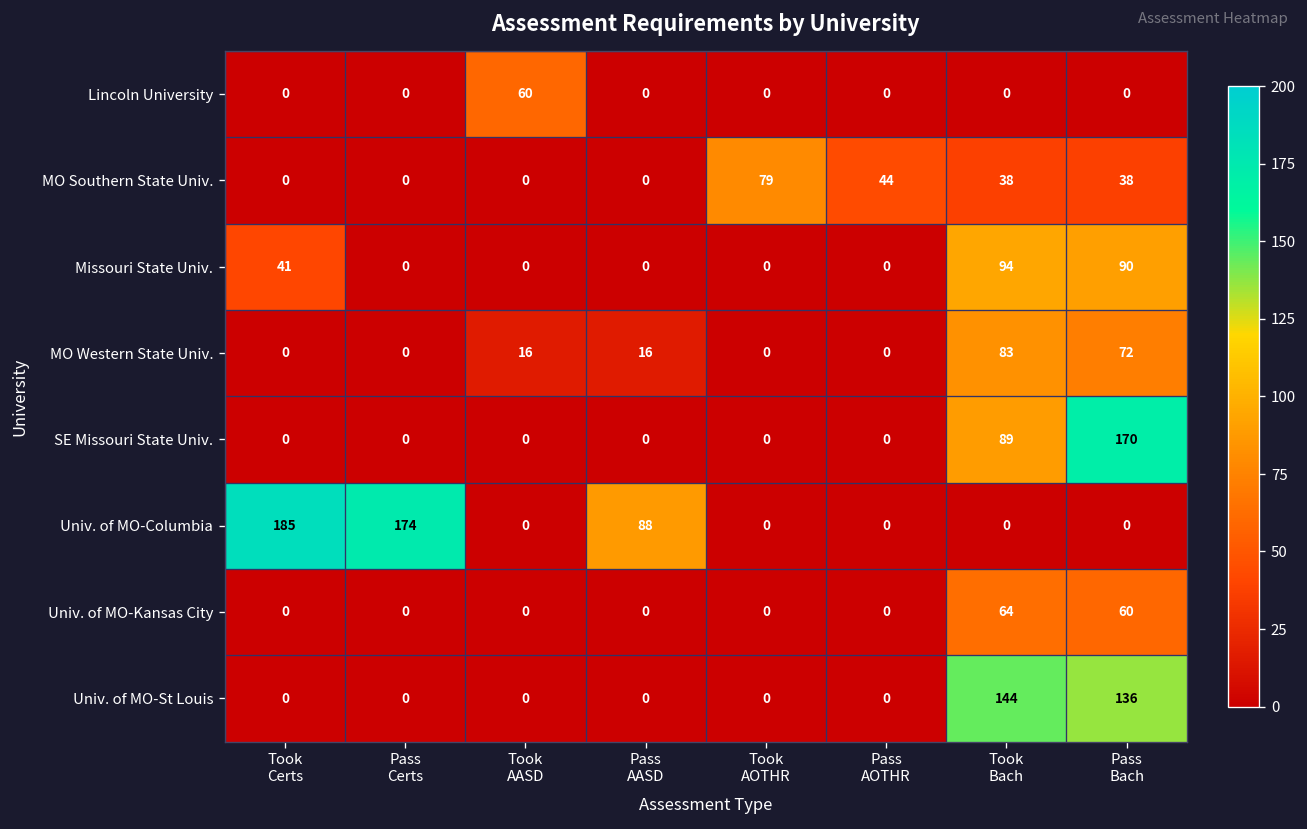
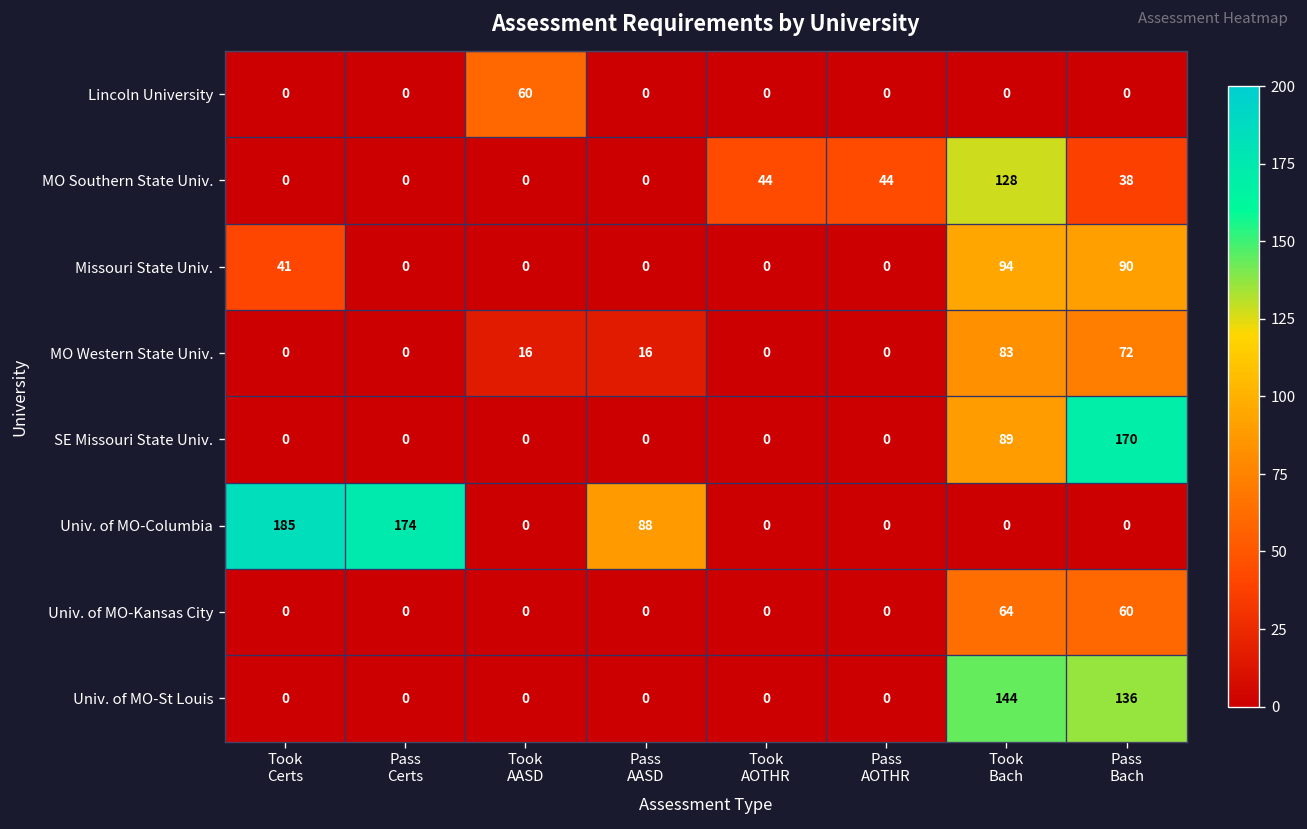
MO Southern State Univ., Took AOTHR: 79 -> 44
MO Southern State Univ., Took Bach: 38 -> 128
